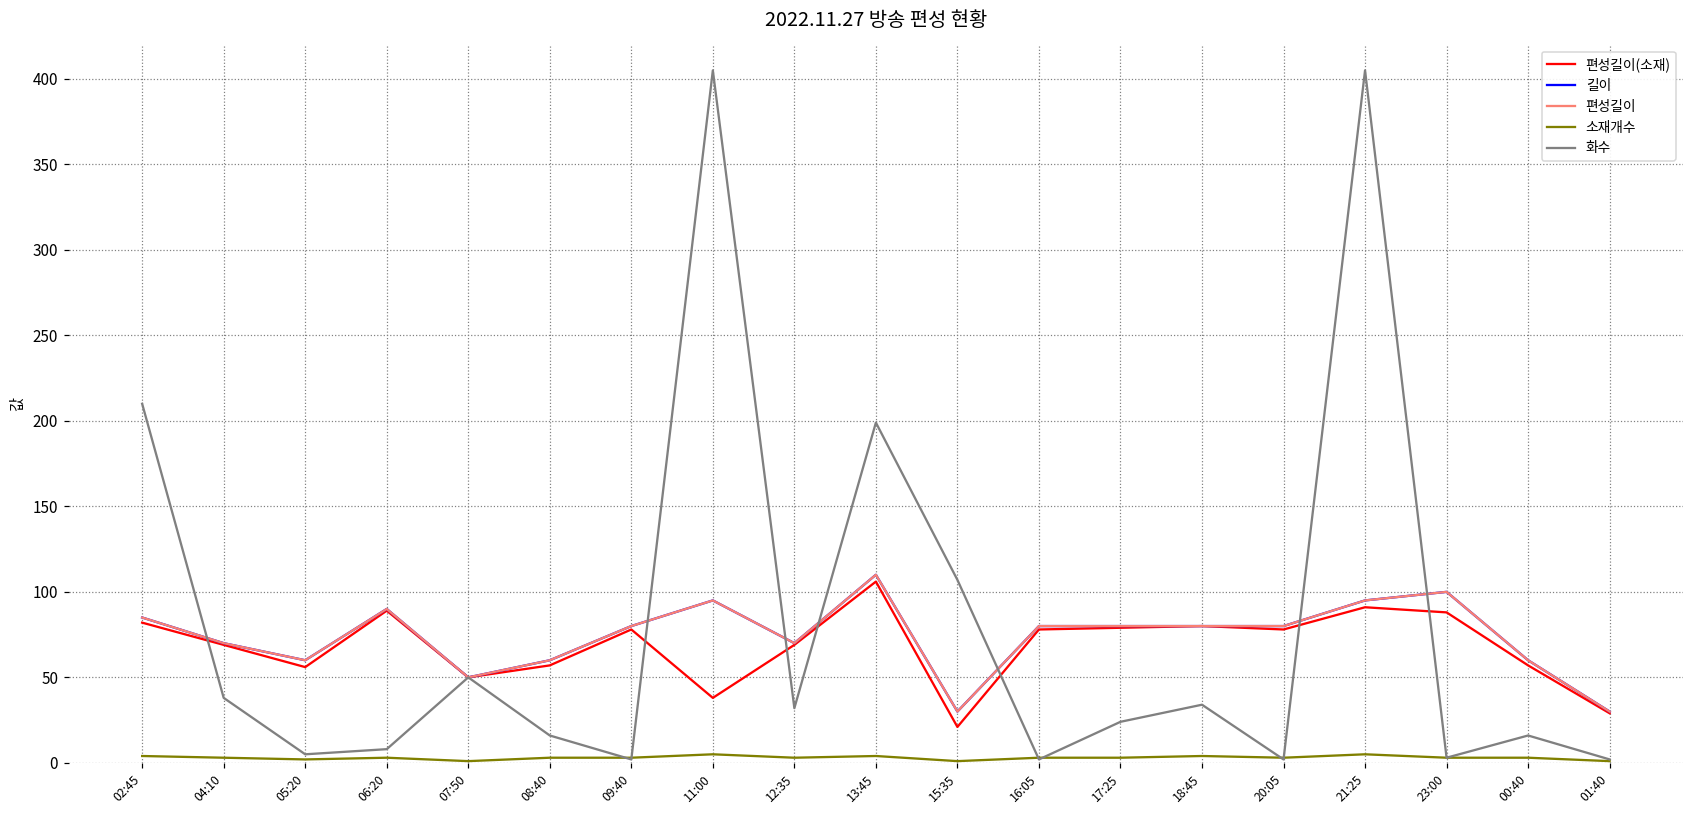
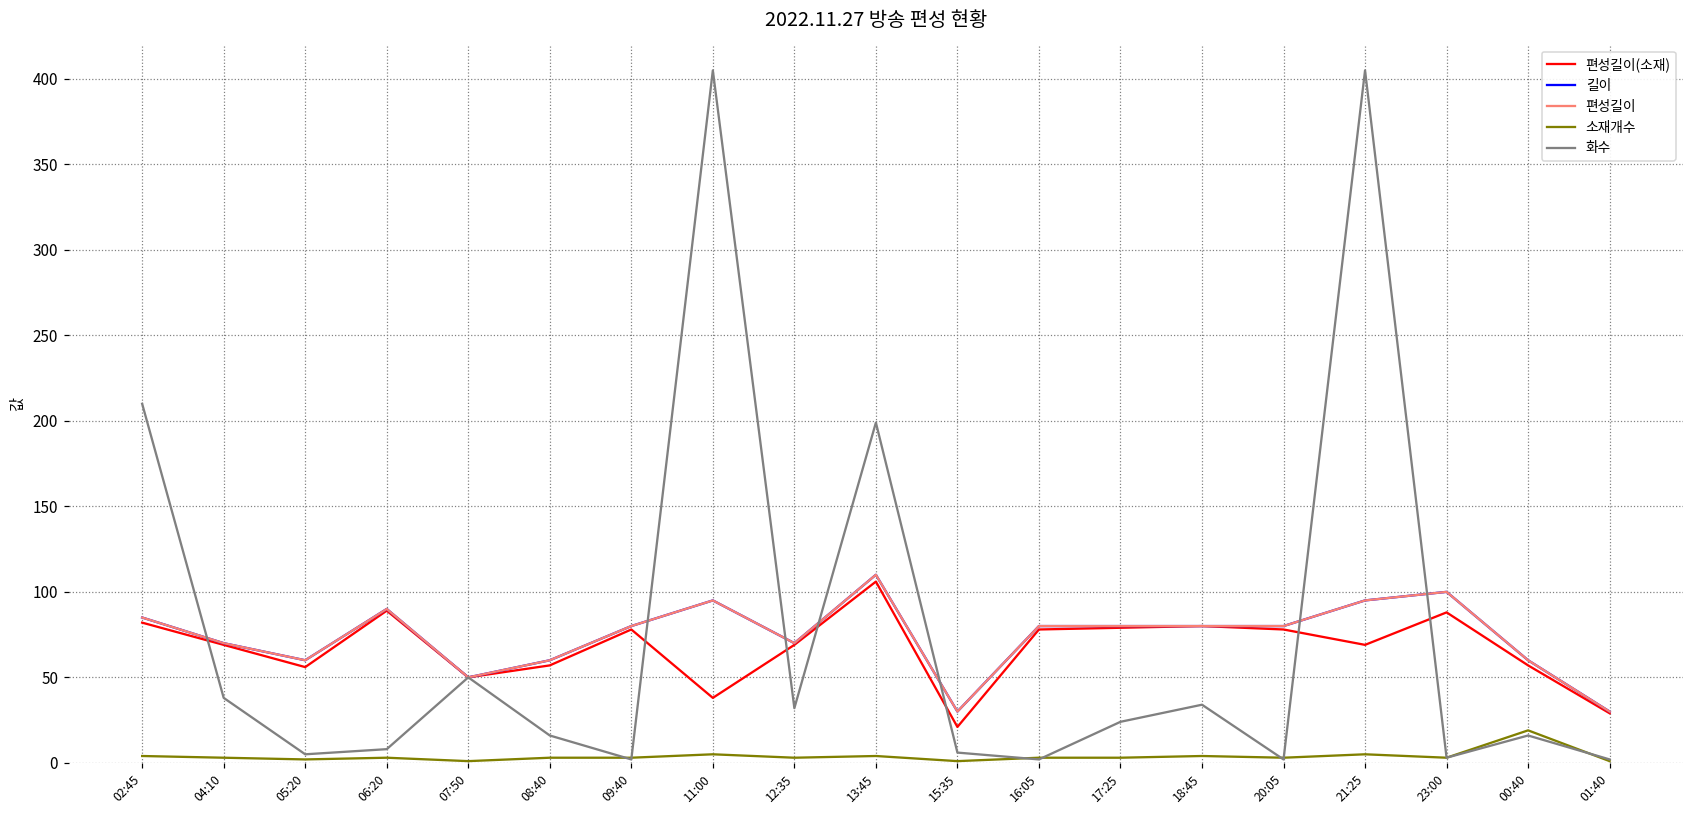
화수, 15:35: 107 -> 6
편성길이(소재), 21:25: 91 -> 69
소재개수, 00:40: 3 -> 19
